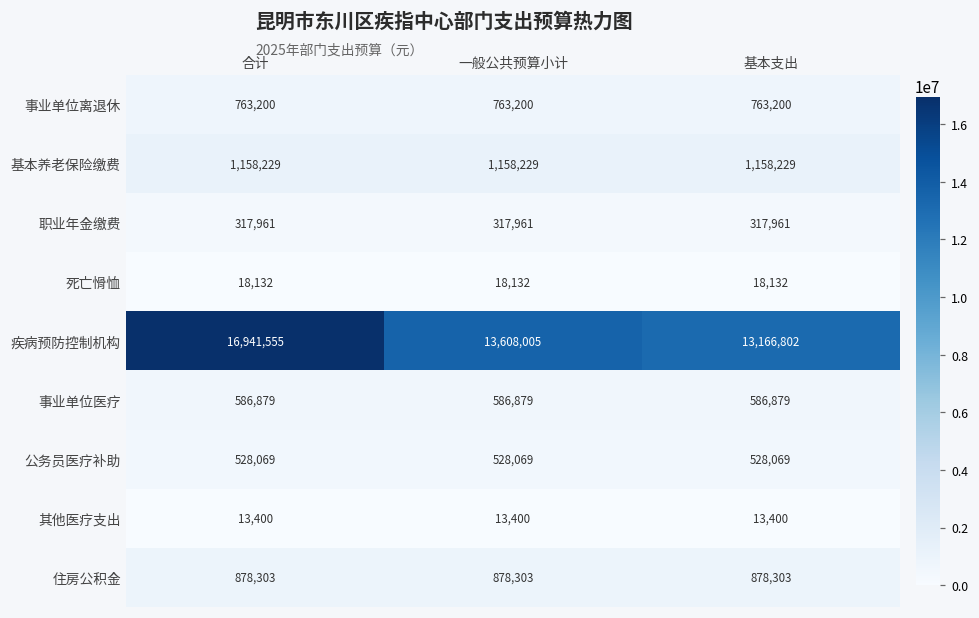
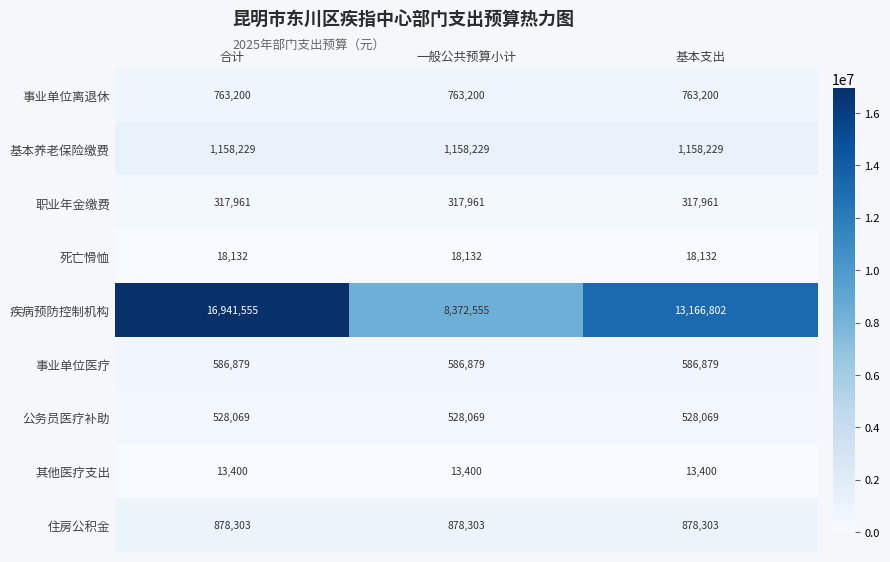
疾病预防控制机构, 一般公共预算小计: 13,608,005 -> 8,372,555
